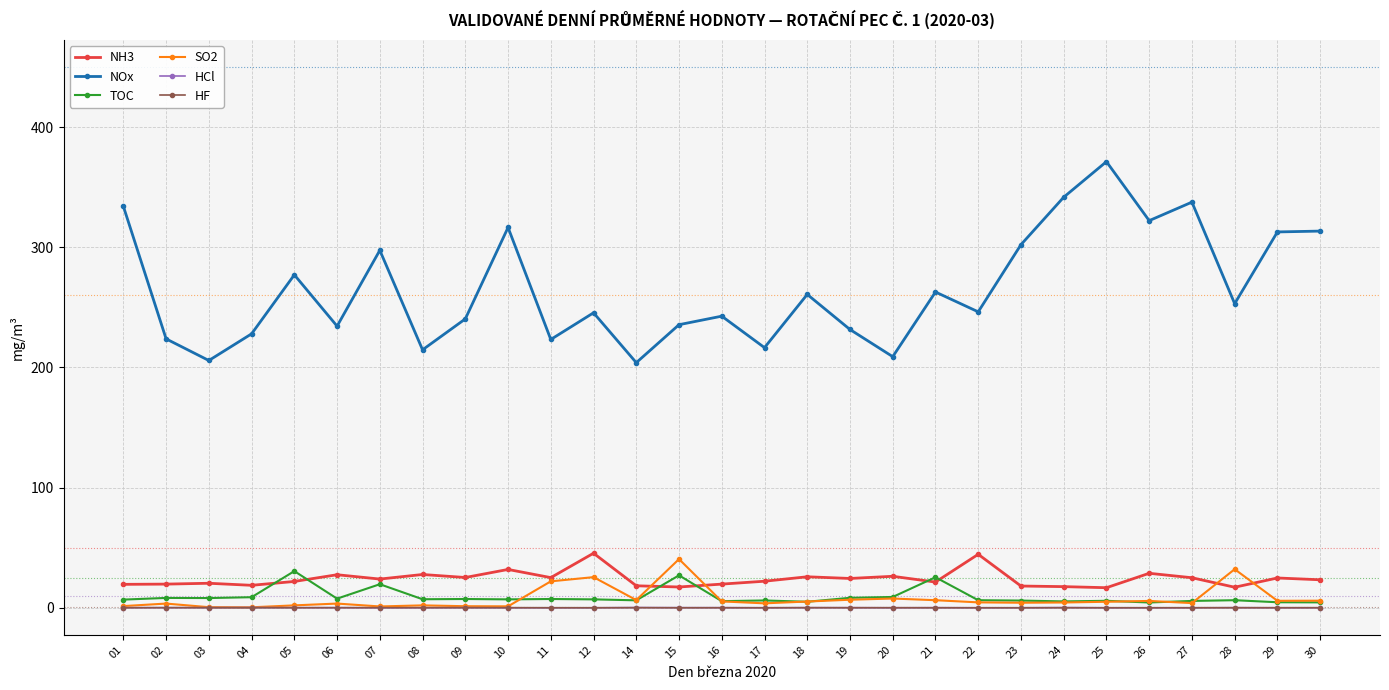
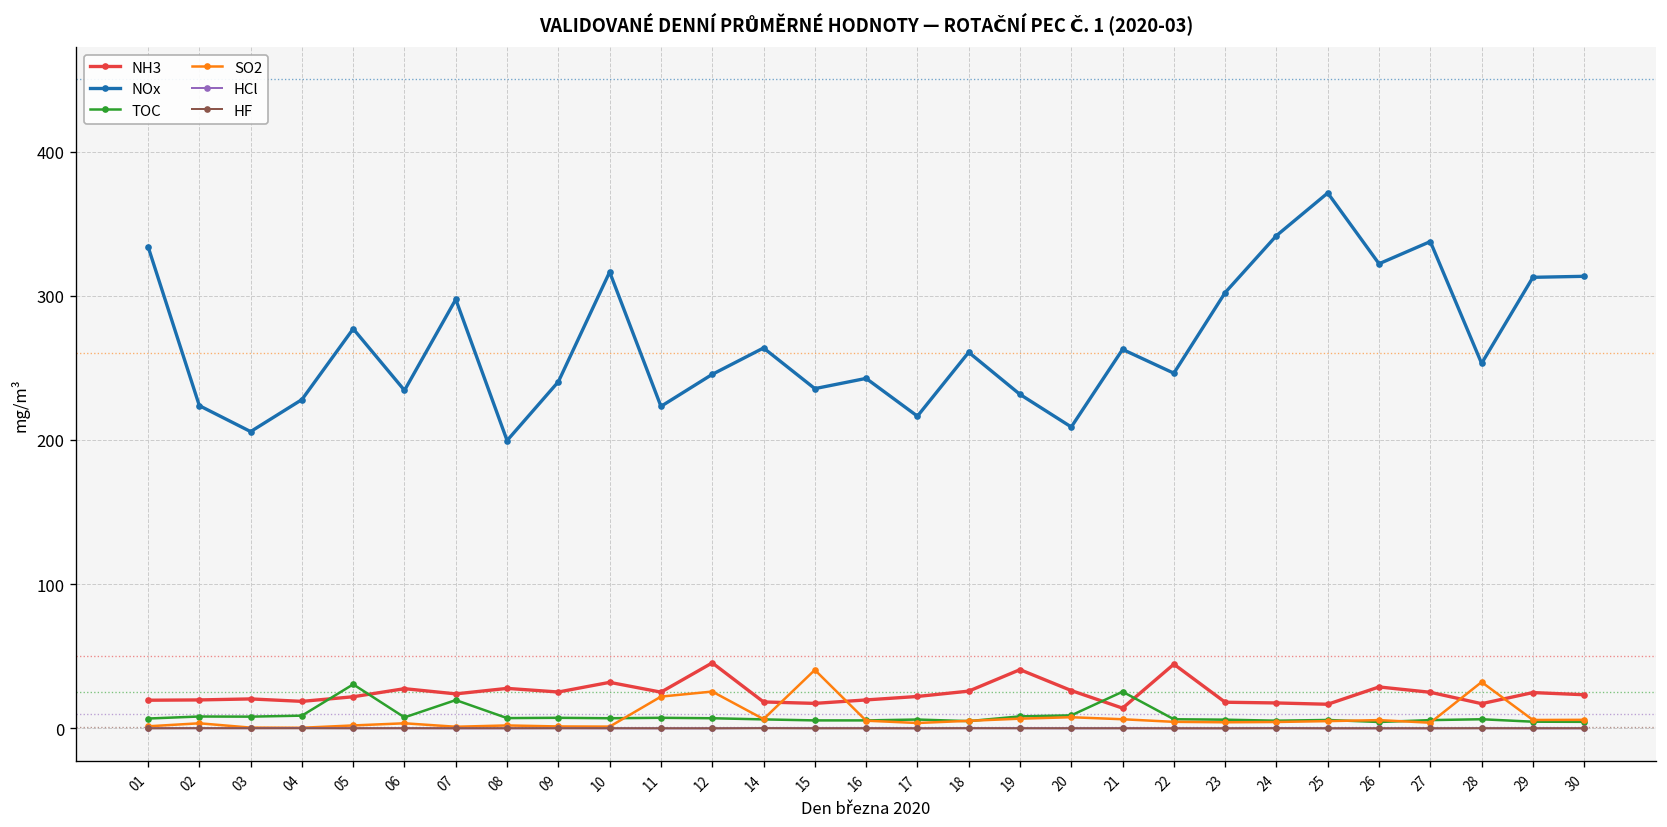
NOx, 08: 215 -> 200
NOx, 14: 204 -> 264
TOC, 15: 27 -> 6
NH3, 19: 24 -> 41
NH3, 21: 21 -> 14
